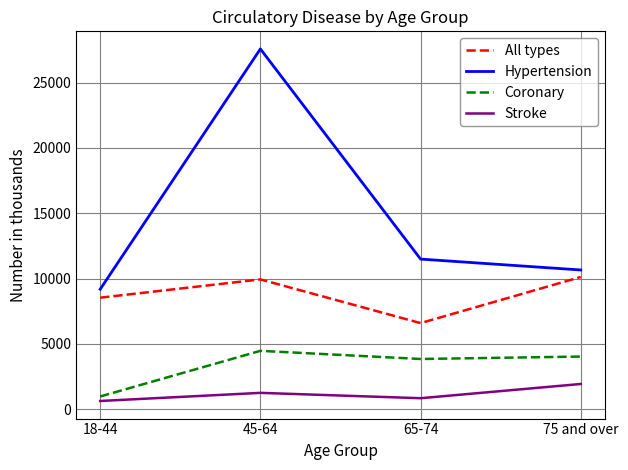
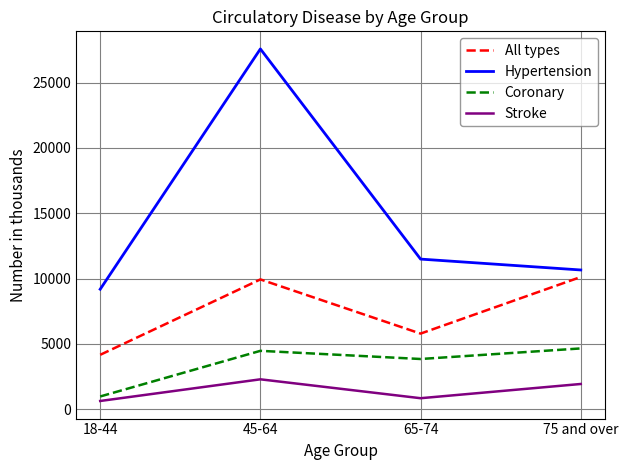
All types, 18-44: 8500 -> 4200
Stroke, 45-64: 1300 -> 2300
All types, 65-74: 6600 -> 5800
Coronary, 75 and over: 4000 -> 4700
